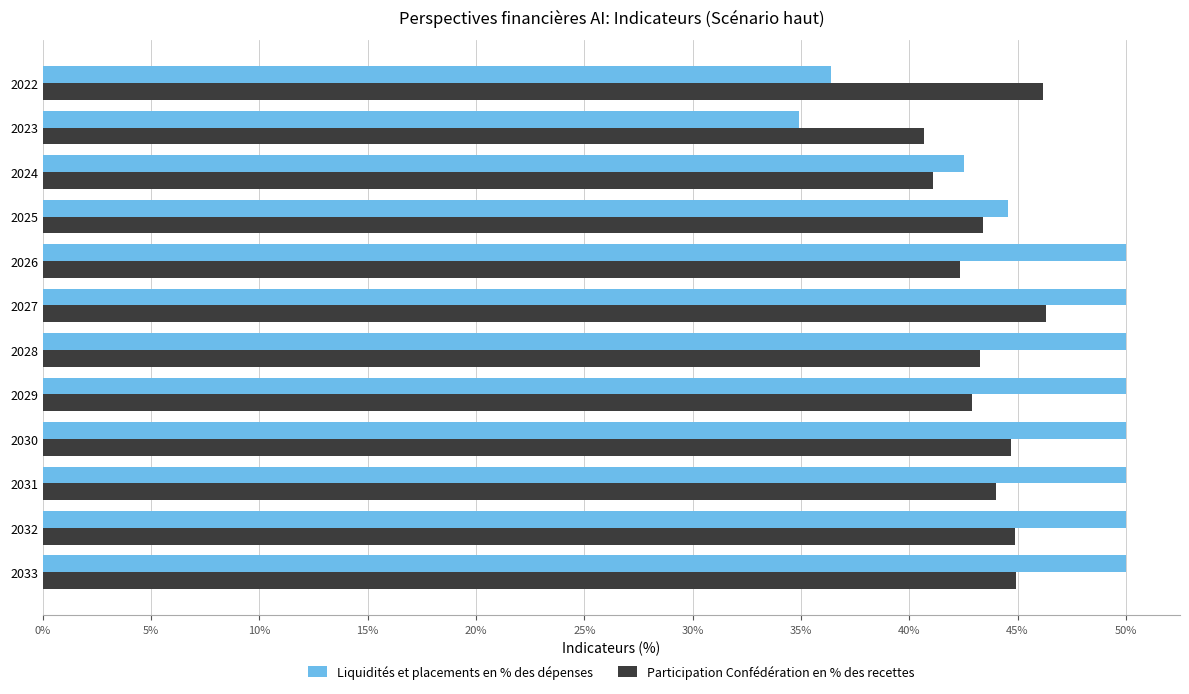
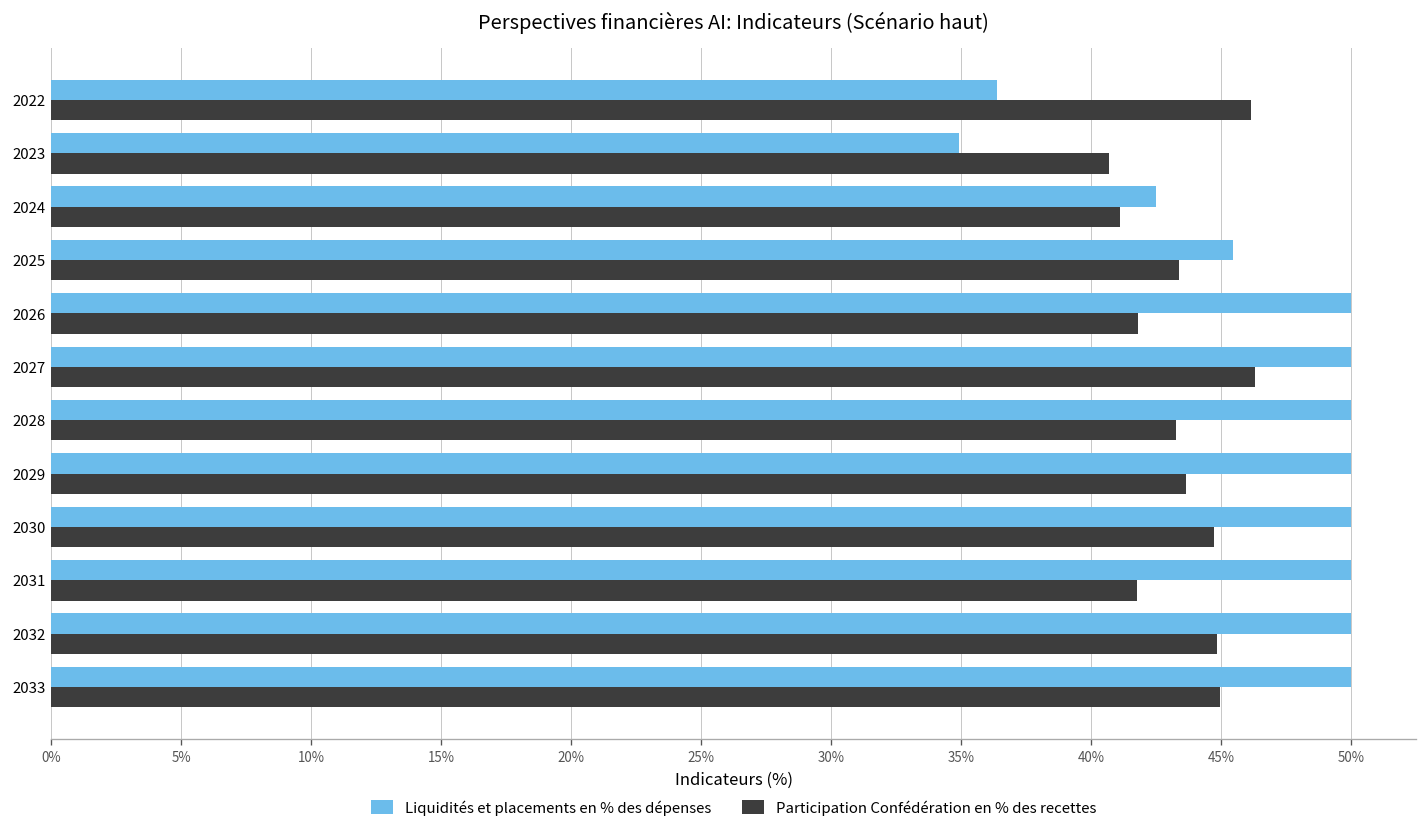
Liquidités et placements en % des dépenses, 2025: 44.5% -> 45.5%
Participation Confédération en % des recettes, 2026: 42.4% -> 41.8%
Participation Confédération en % des recettes, 2029: 42.9% -> 43.7%
Participation Confédération en % des recettes, 2031: 44.0% -> 41.8%
